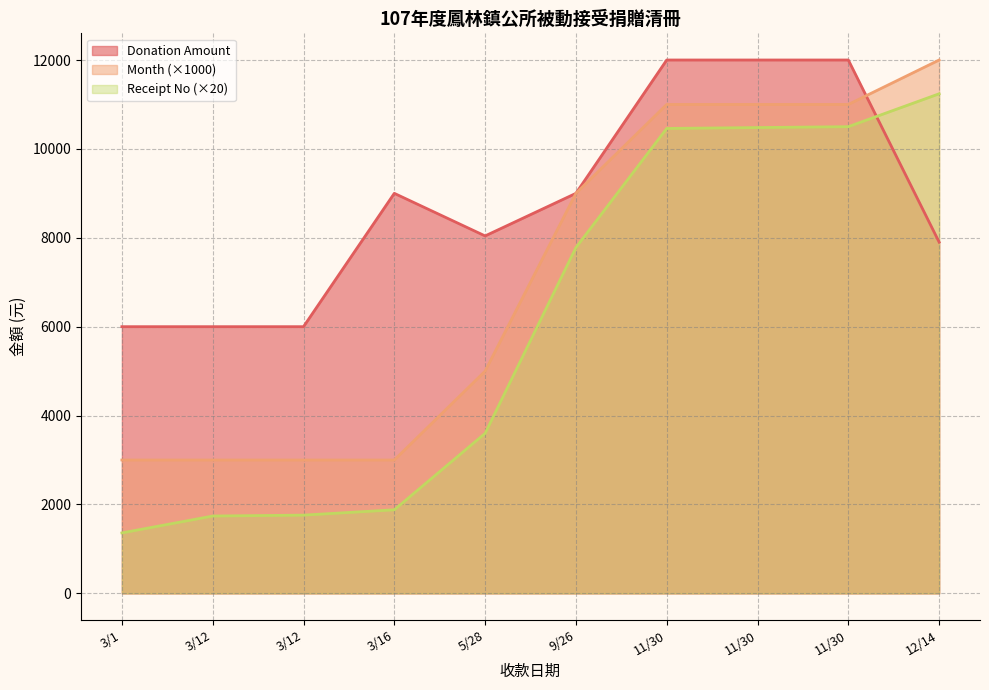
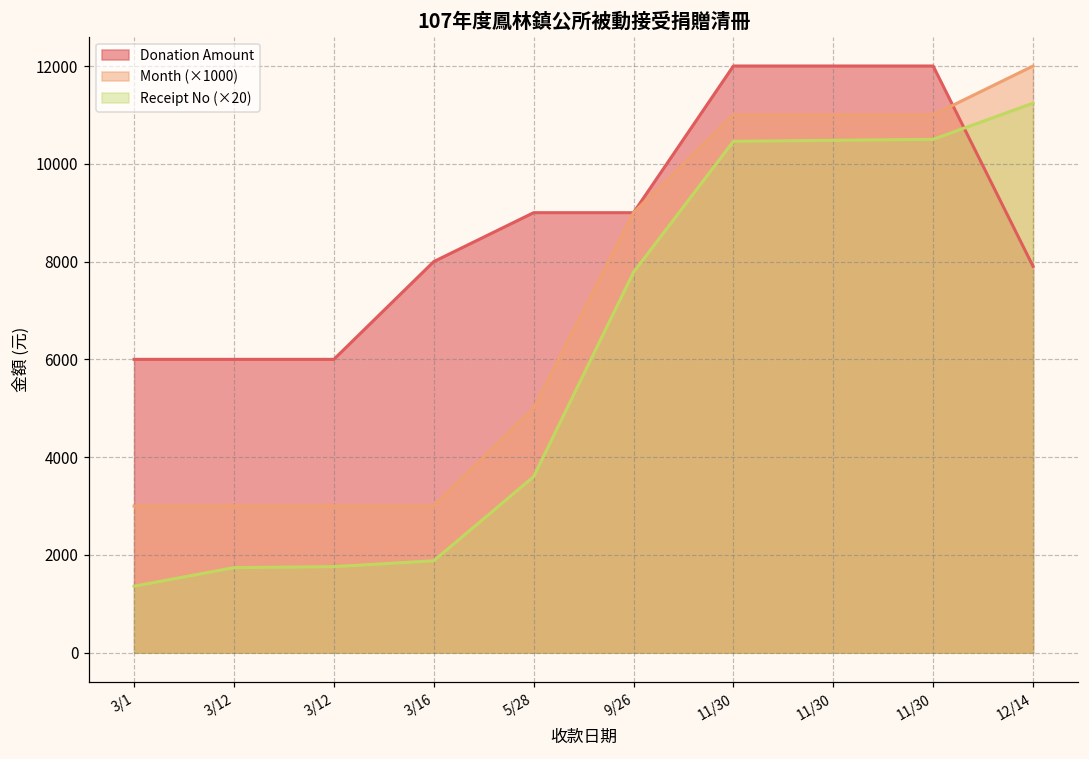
Donation Amount, 3/16: 9000 -> 8000
Donation Amount, 5/28: 8000 -> 9000
